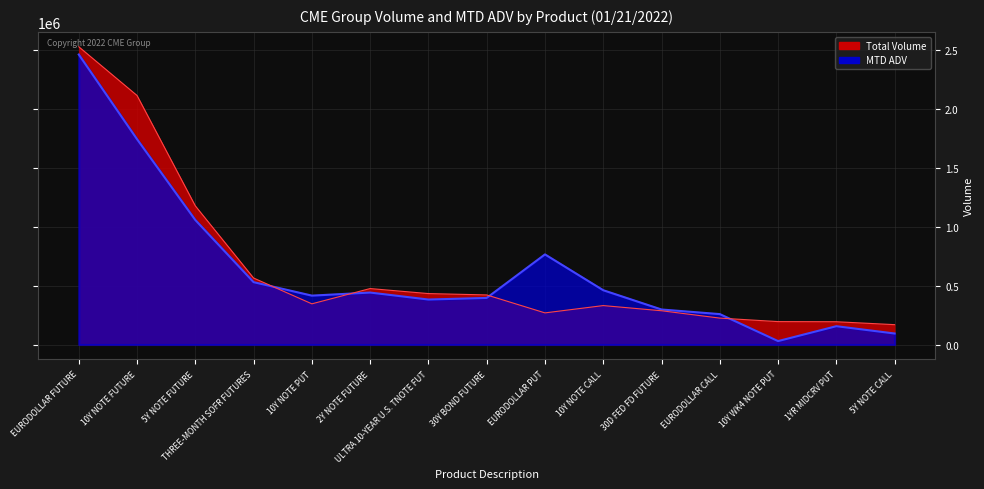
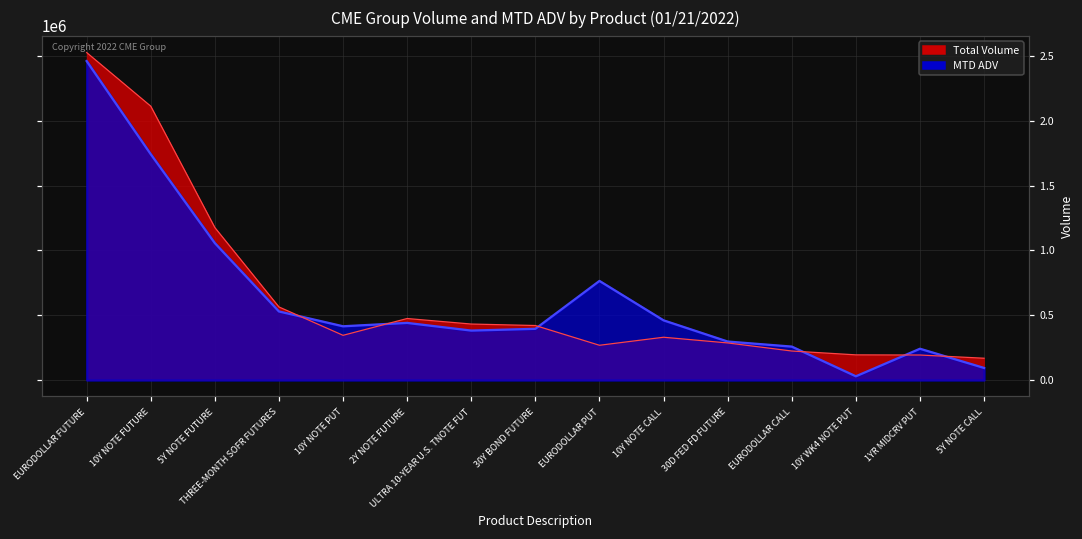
MTD ADV, 1YR MIDCRV PUT: 160000 -> 240000
